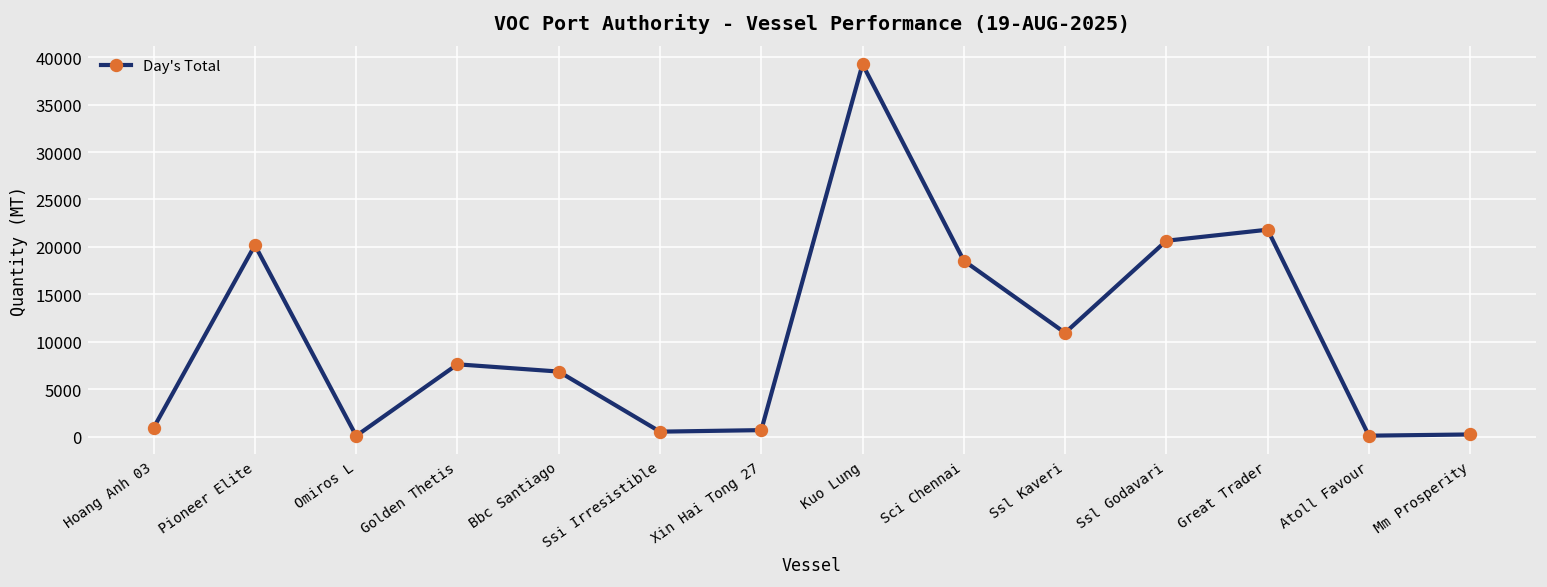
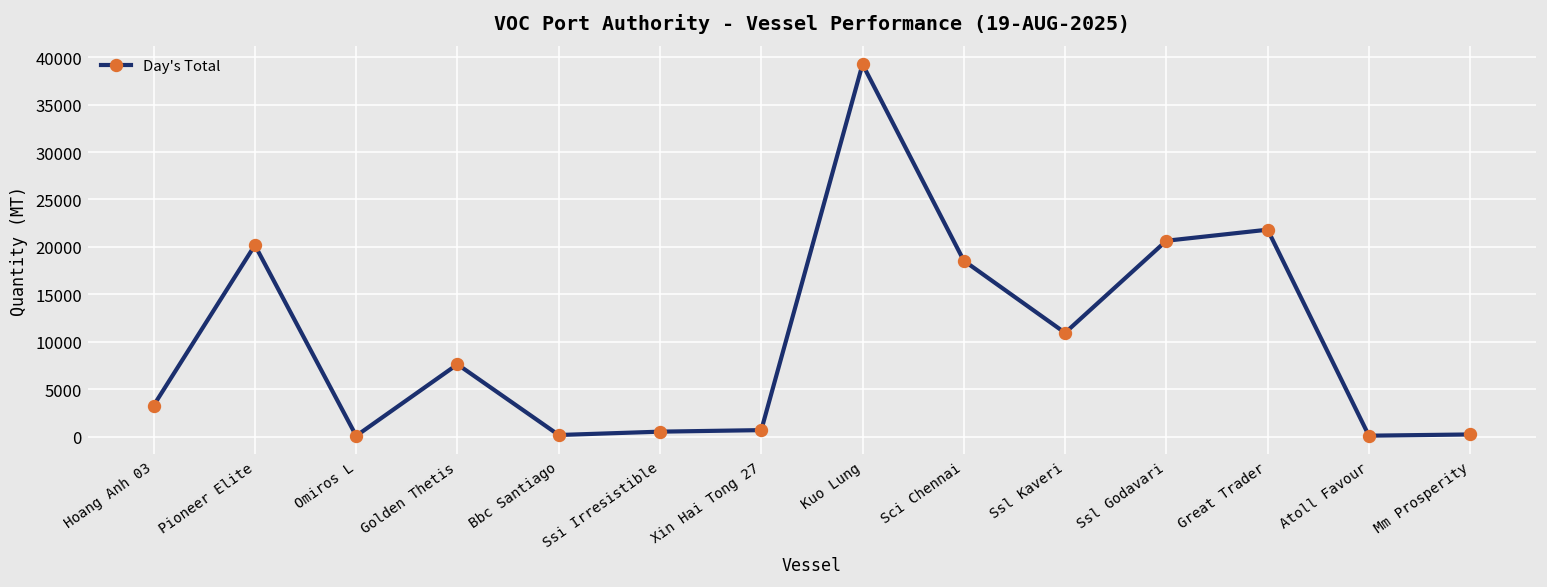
Hoang Anh 03: 1000 -> 3000
Bbc Santiago: 7000 -> 0
